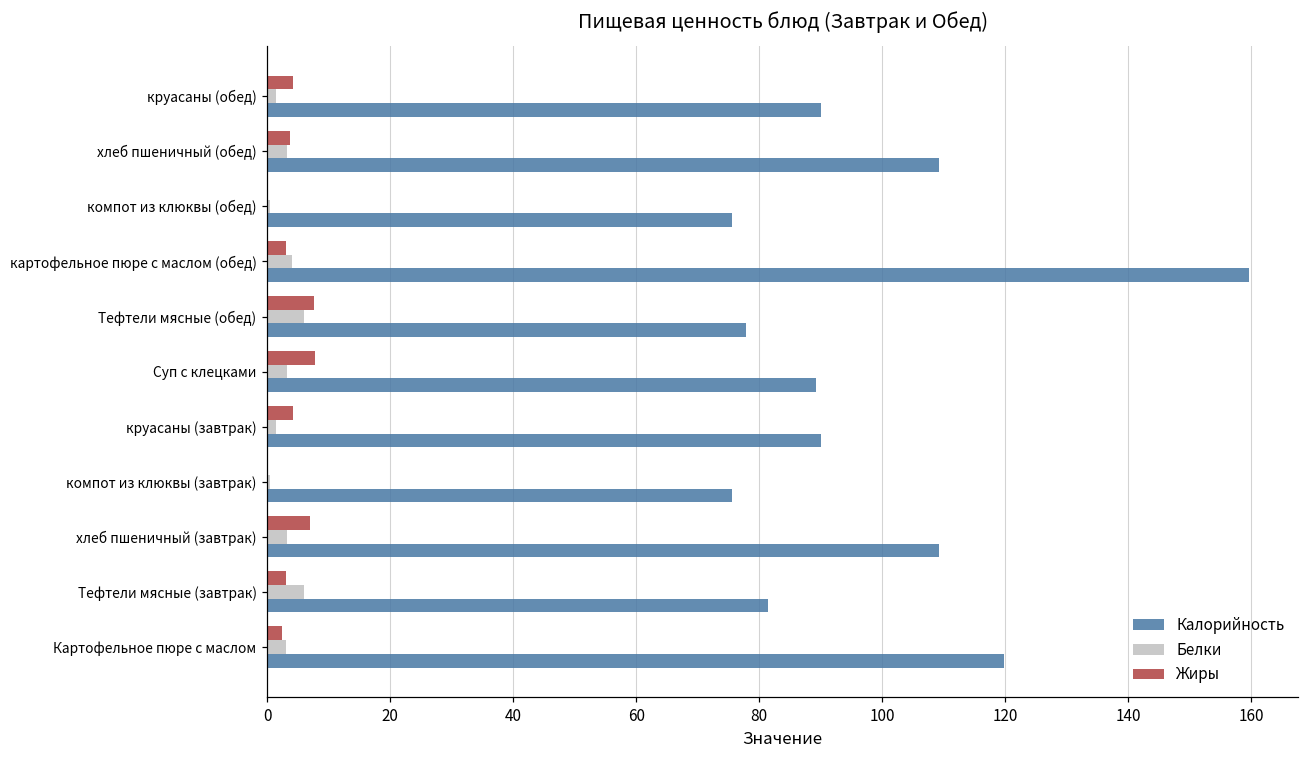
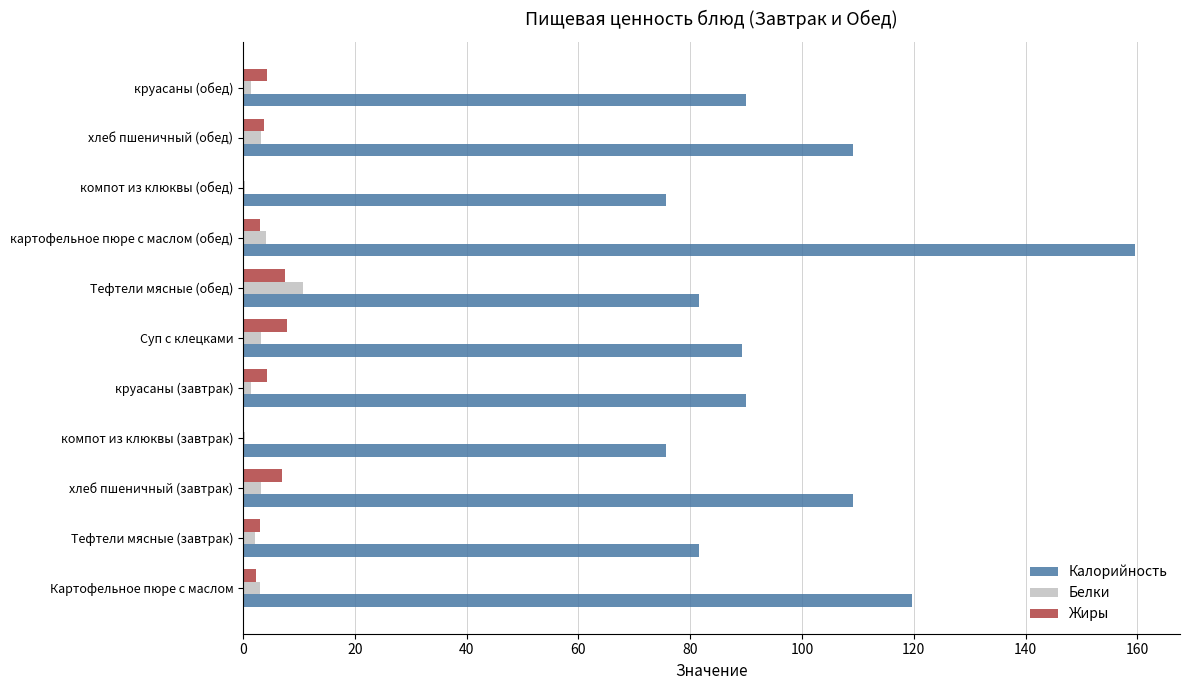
Белки, Тефтели мясные (обед): 6 -> 11
Калорийность, Тефтели мясные (обед): 78 -> 82
Белки, Тефтели мясные (завтрак): 6 -> 2
